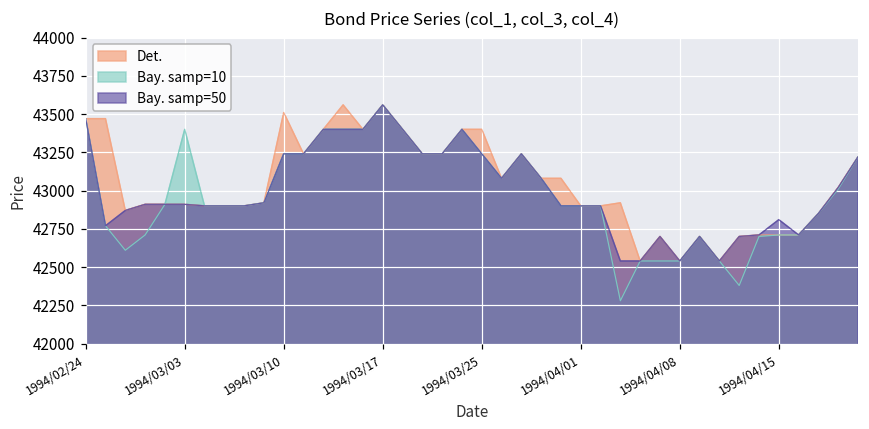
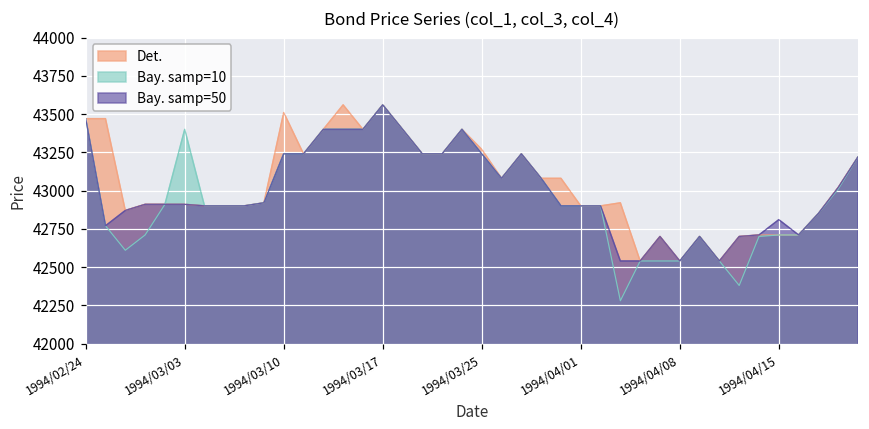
Det., 1994/03/25: 43400 -> 43270
